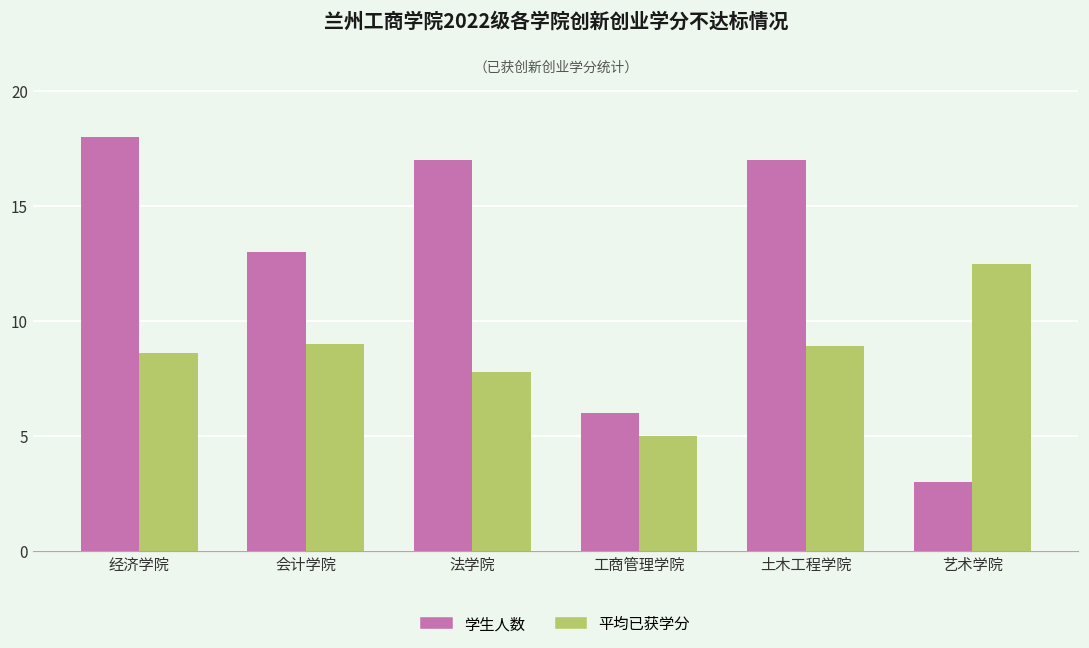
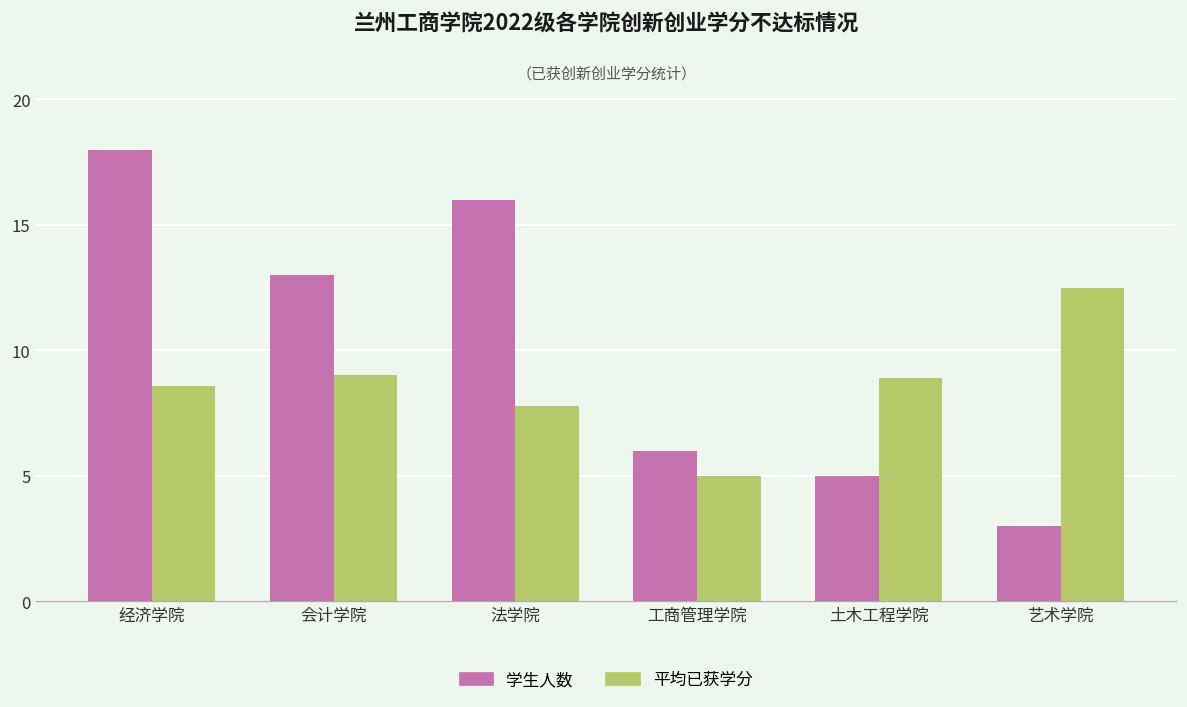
学生人数, 法学院: 17 -> 16
学生人数, 土木工程学院: 17 -> 5
